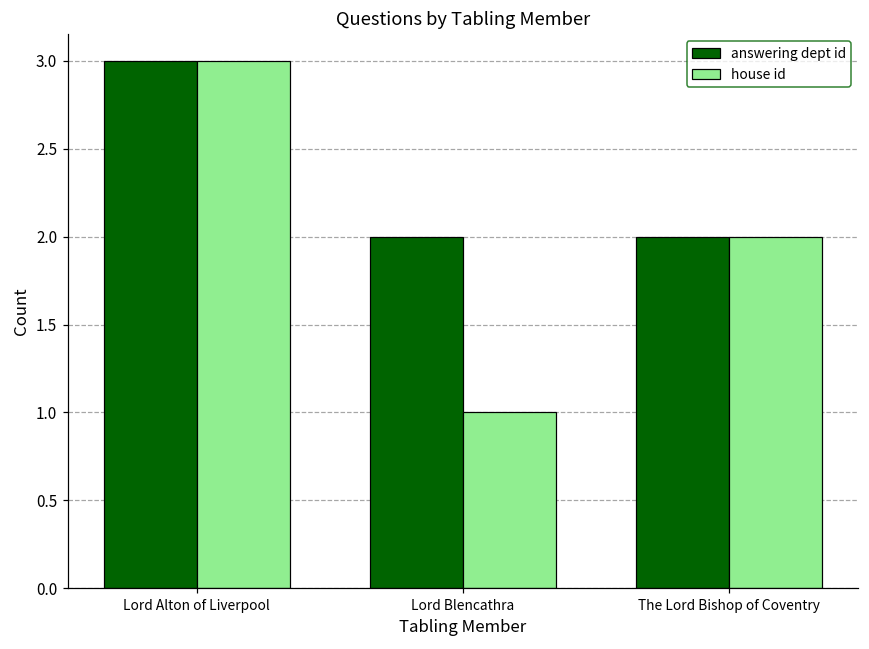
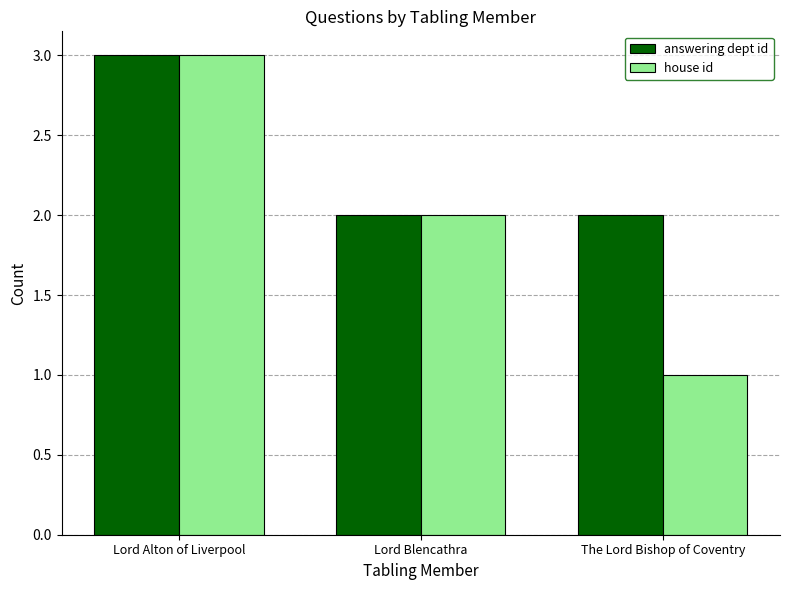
house id, Lord Blencathra: 1 -> 2
house id, The Lord Bishop of Coventry: 2 -> 1
